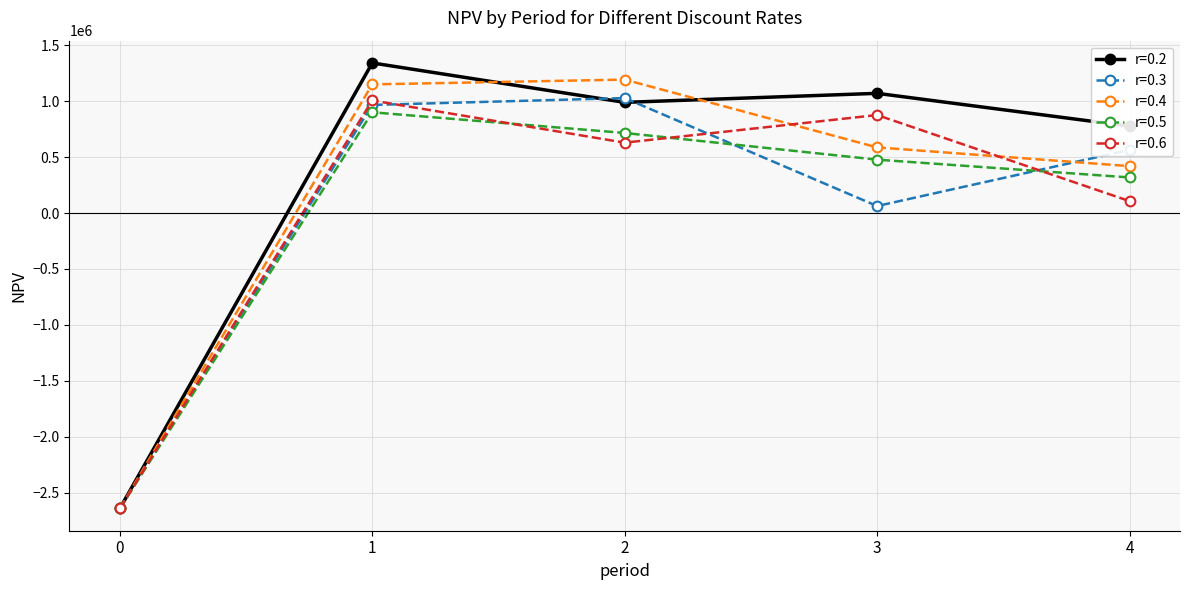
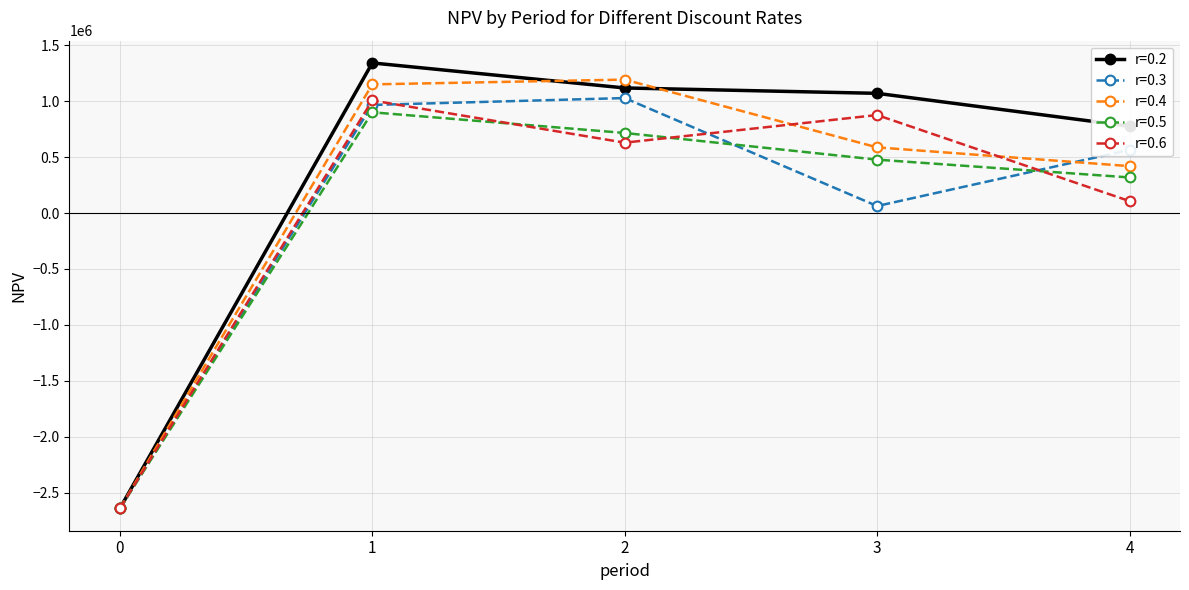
r=0.2, 2: 990000 -> 1120000
